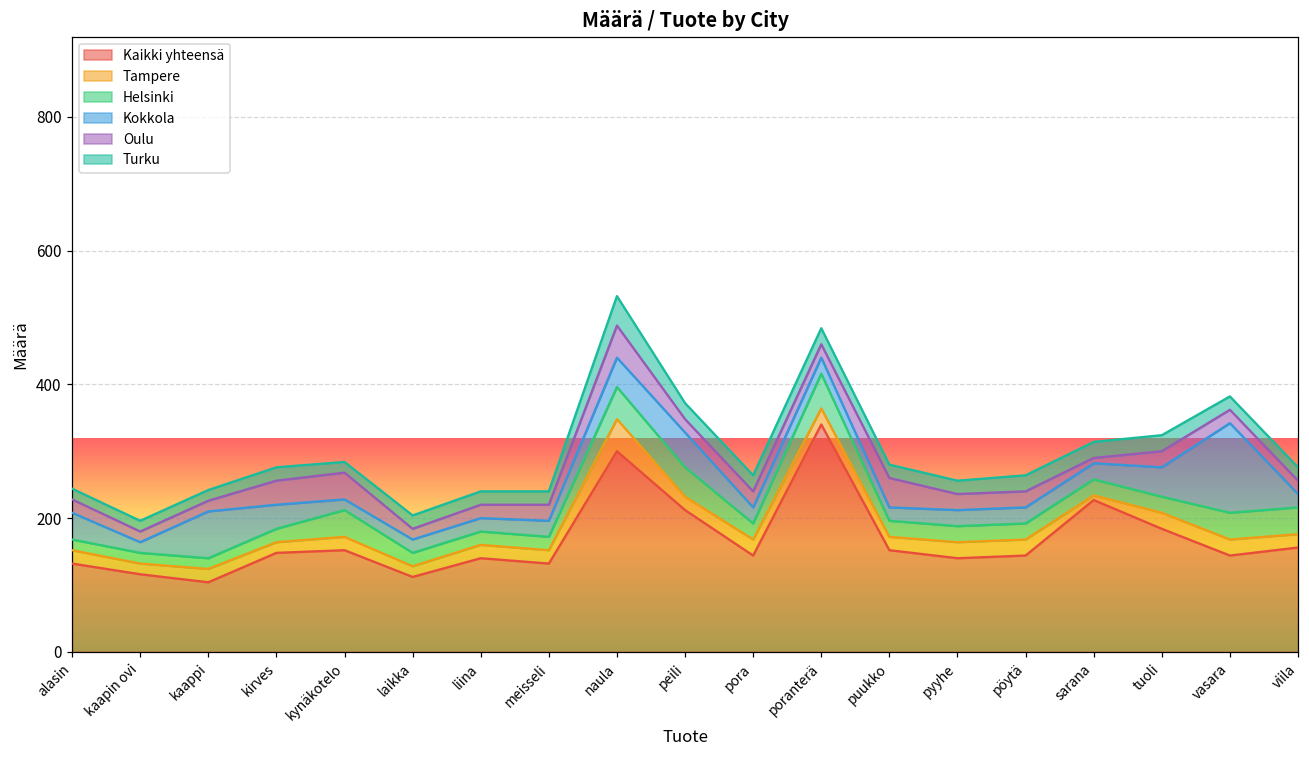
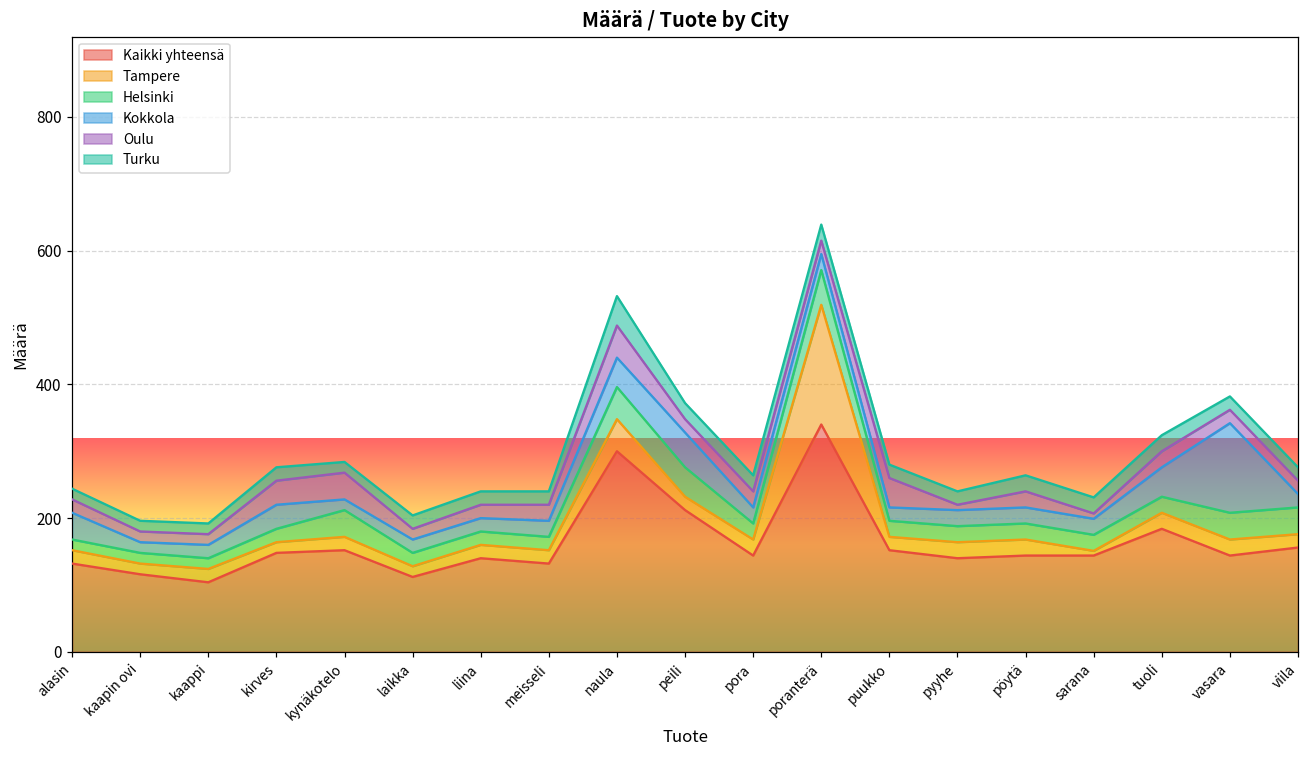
Kokkola, kaappi: 70 -> 20
Tampere, poranterä: 20 -> 180
Oulu, pyyhe: 20 -> 10
Kaikki yhteensä, sarana: 230 -> 140
